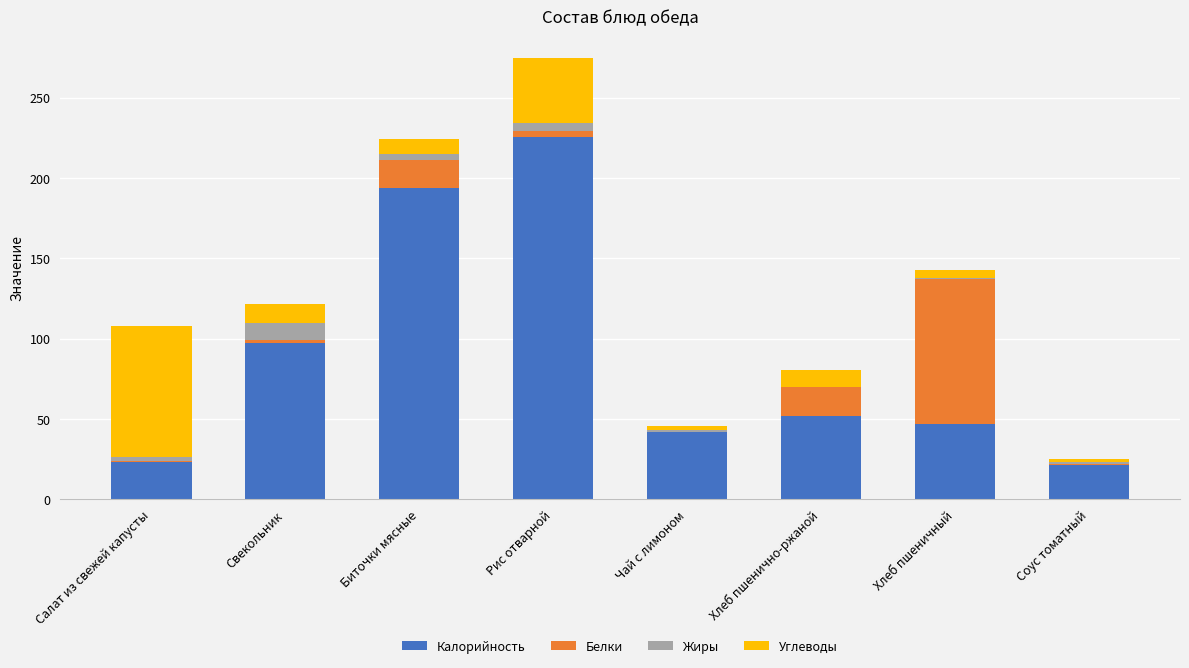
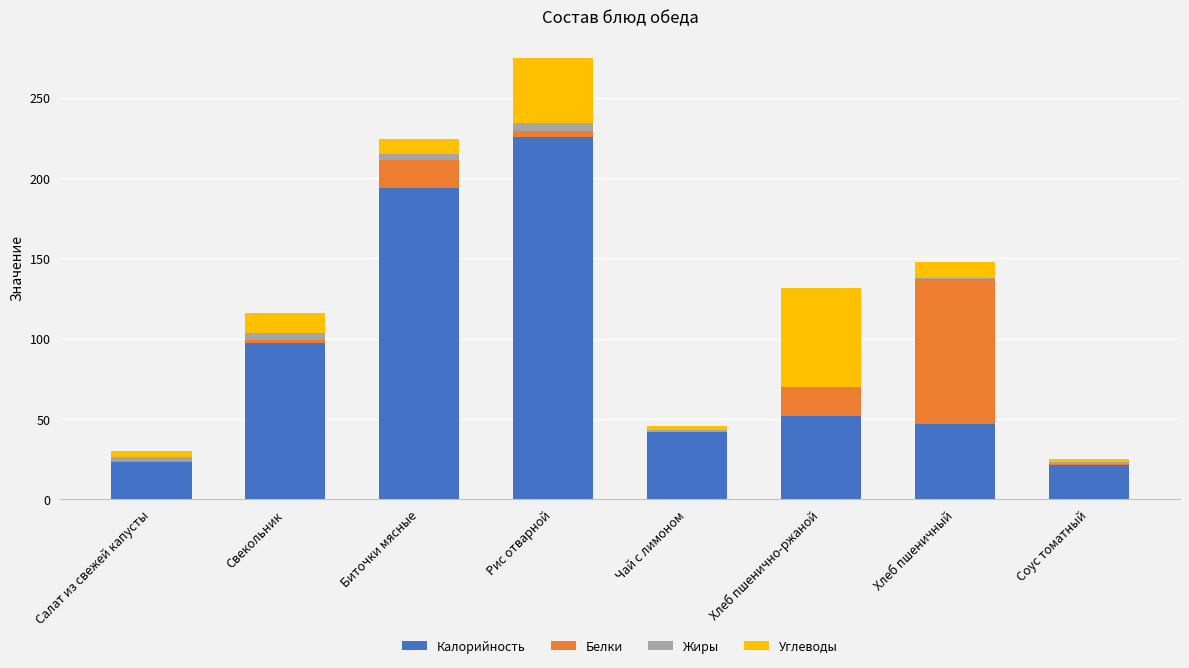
Углеводы, Салат из свежей капусты: 81 -> 3
Жиры, Свекольник: 10 -> 5
Углеводы, Хлеб пшенично-ржаной: 10 -> 61
Углеводы, Хлеб пшеничный: 5 -> 10
